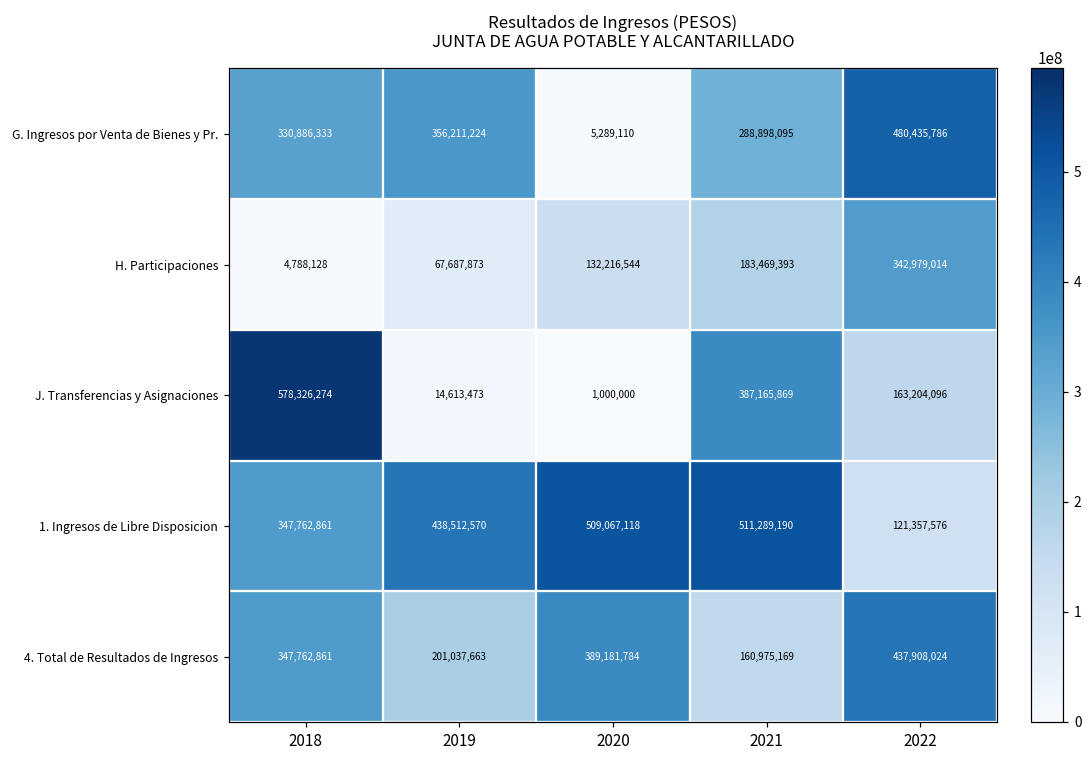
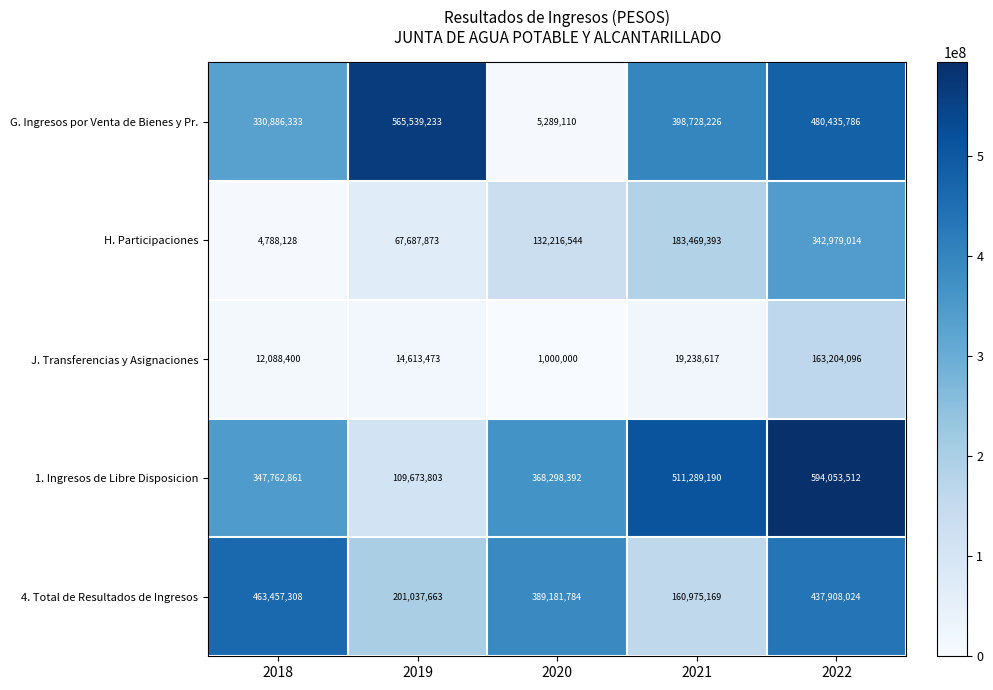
G. Ingresos por Venta de Bienes y Pr., 2019: 356,211,224 -> 565,539,233
G. Ingresos por Venta de Bienes y Pr., 2021: 288,898,095 -> 398,728,226
J. Transferencias y Asignaciones, 2018: 578,326,274 -> 12,088,400
J. Transferencias y Asignaciones, 2021: 387,165,869 -> 19,238,617
1. Ingresos de Libre Disposicion, 2019: 438,512,570 -> 109,673,803
1. Ingresos de Libre Disposicion, 2020: 509,067,118 -> 368,298,392
1. Ingresos de Libre Disposicion, 2022: 121,357,576 -> 594,053,512
4. Total de Resultados de Ingresos, 2018: 347,762,861 -> 463,457,308
